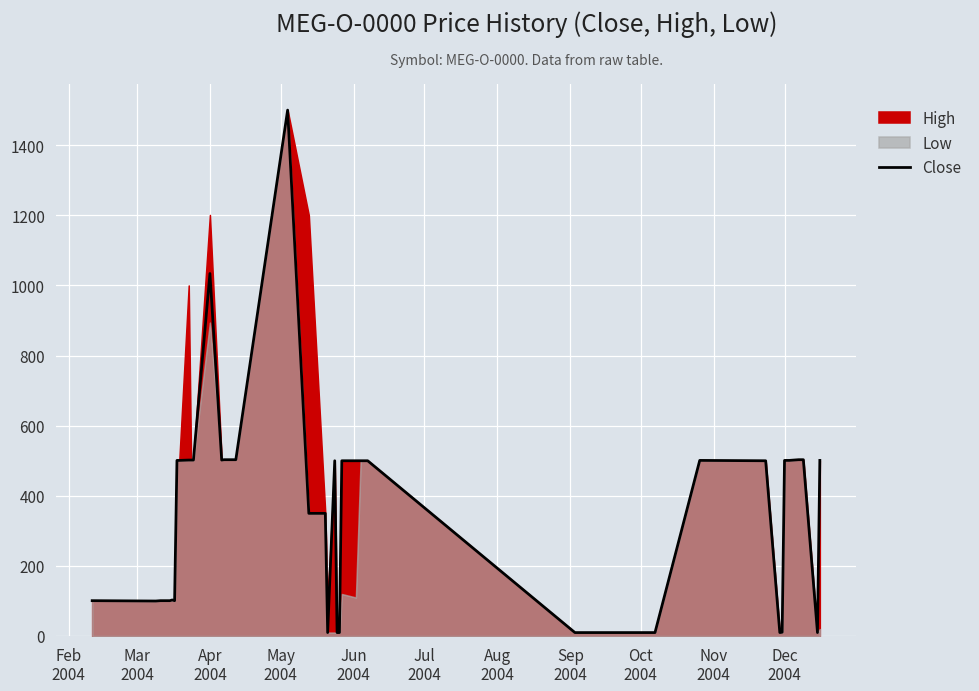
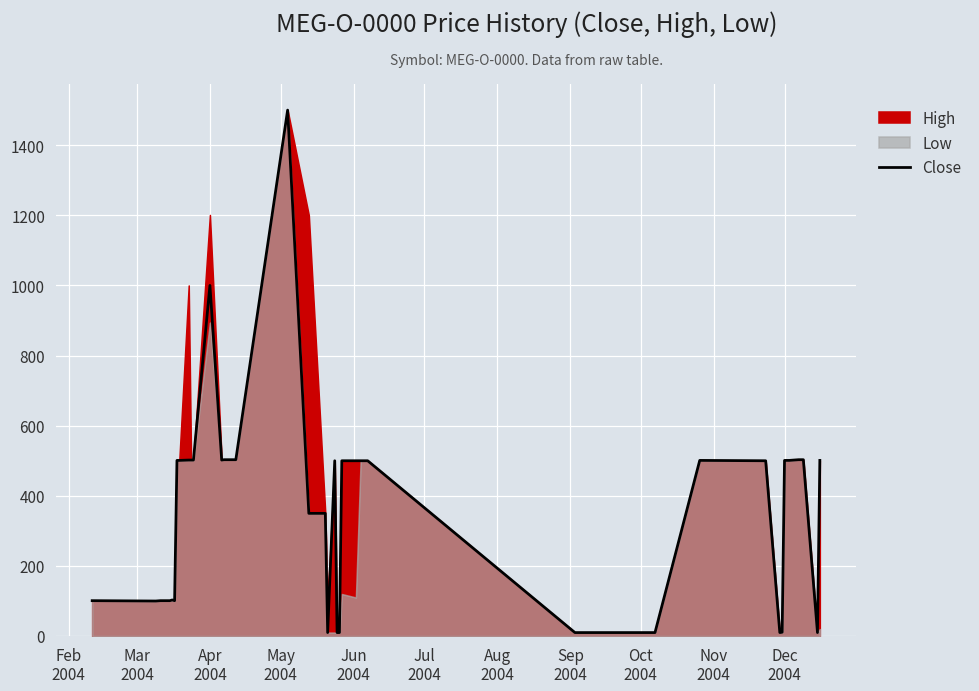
Close, Apr 2004: 1030 -> 1000
